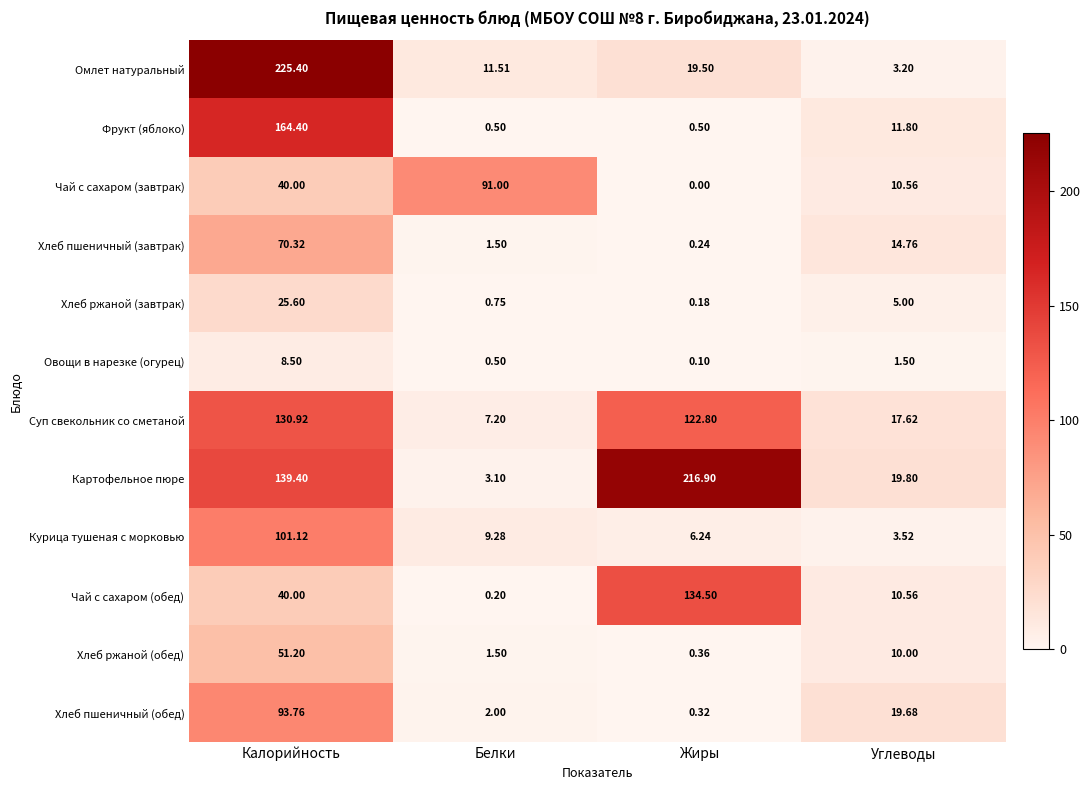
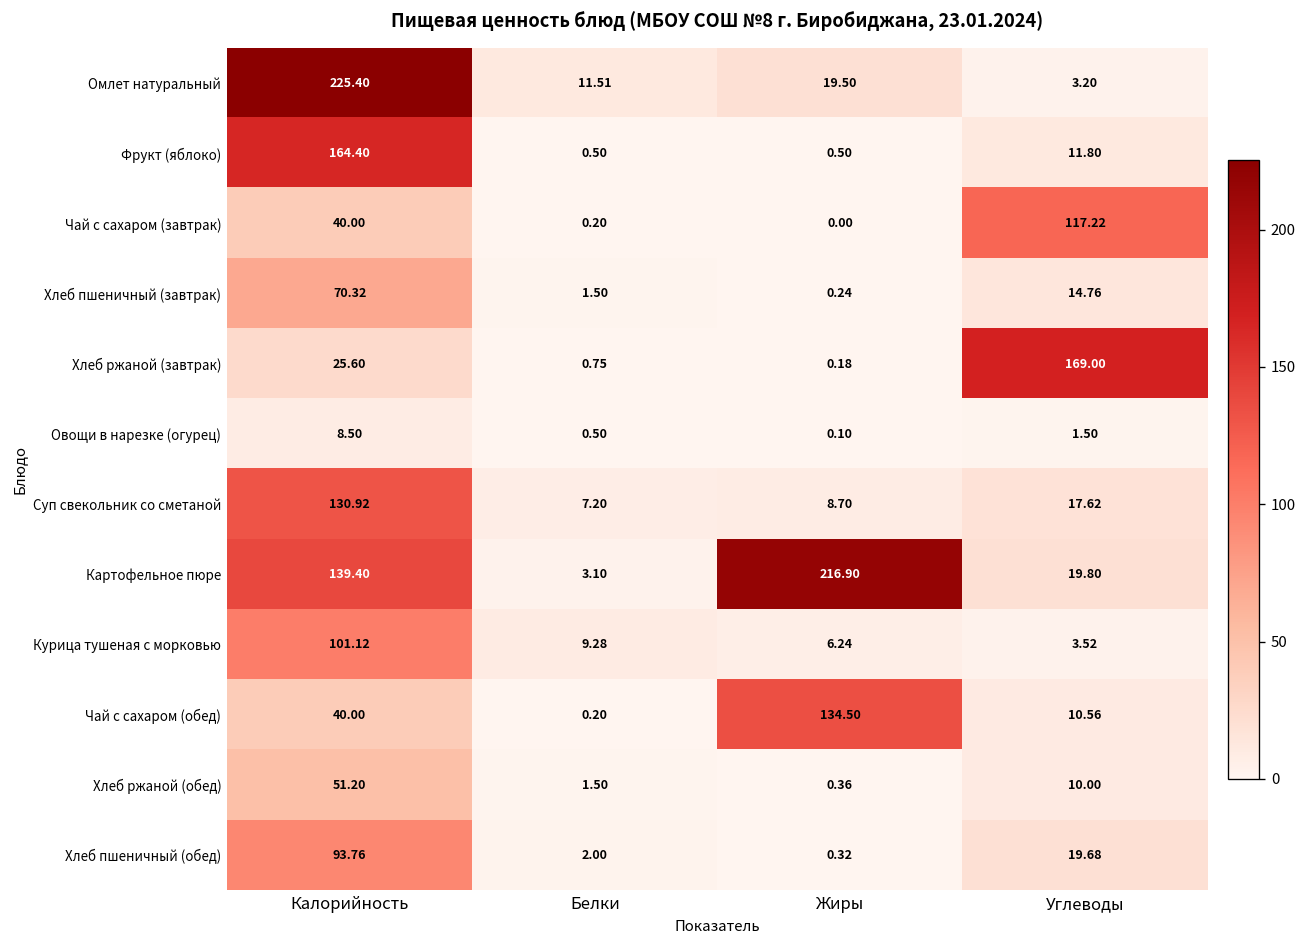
Чай с сахаром (завтрак), Белки: 91.00 -> 0.20
Чай с сахаром (завтрак), Углеводы: 10.56 -> 117.22
Хлеб ржаной (завтрак), Углеводы: 5.00 -> 169.00
Суп свекольник со сметаной, Жиры: 122.80 -> 8.70
